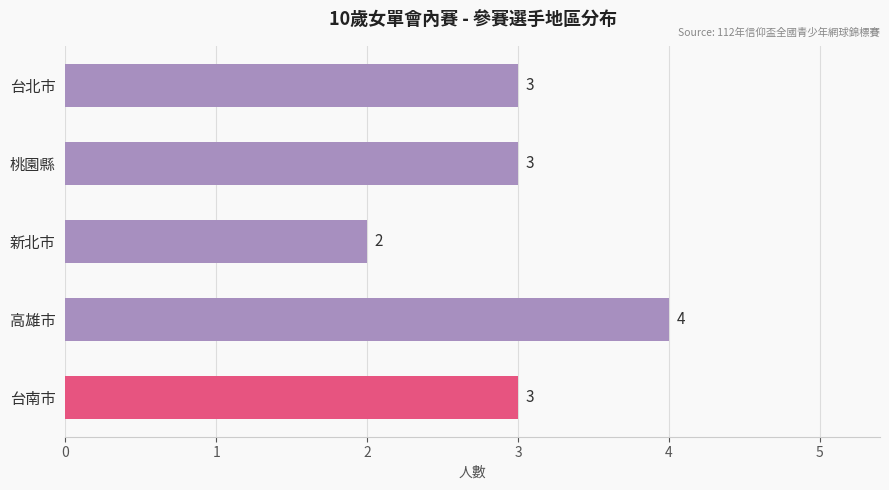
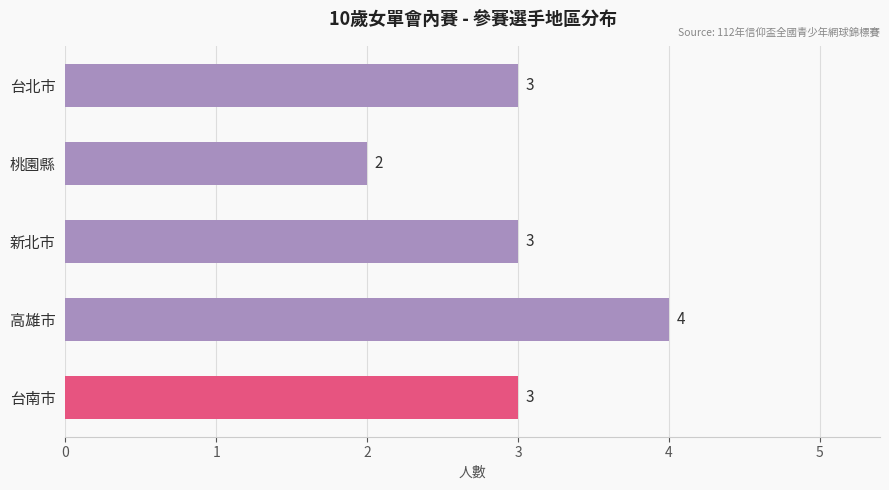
桃園縣: 3 -> 2
新北市: 2 -> 3
